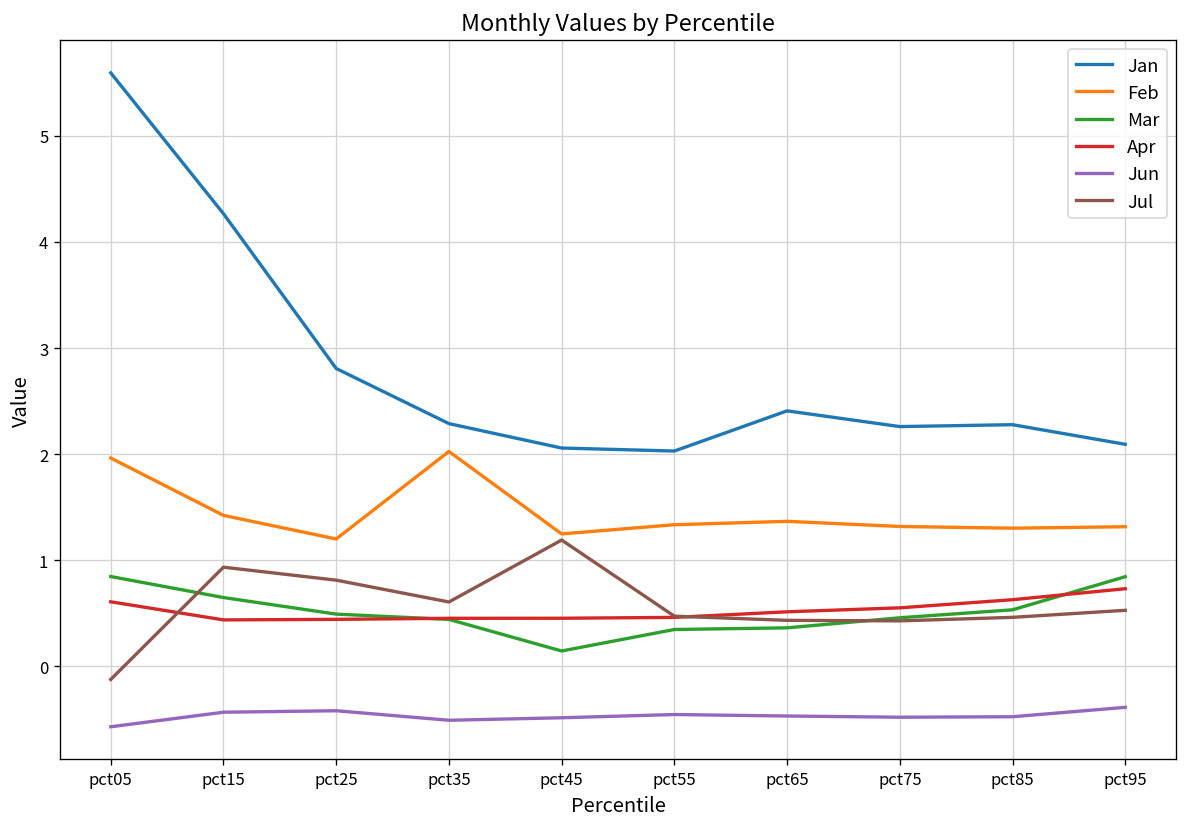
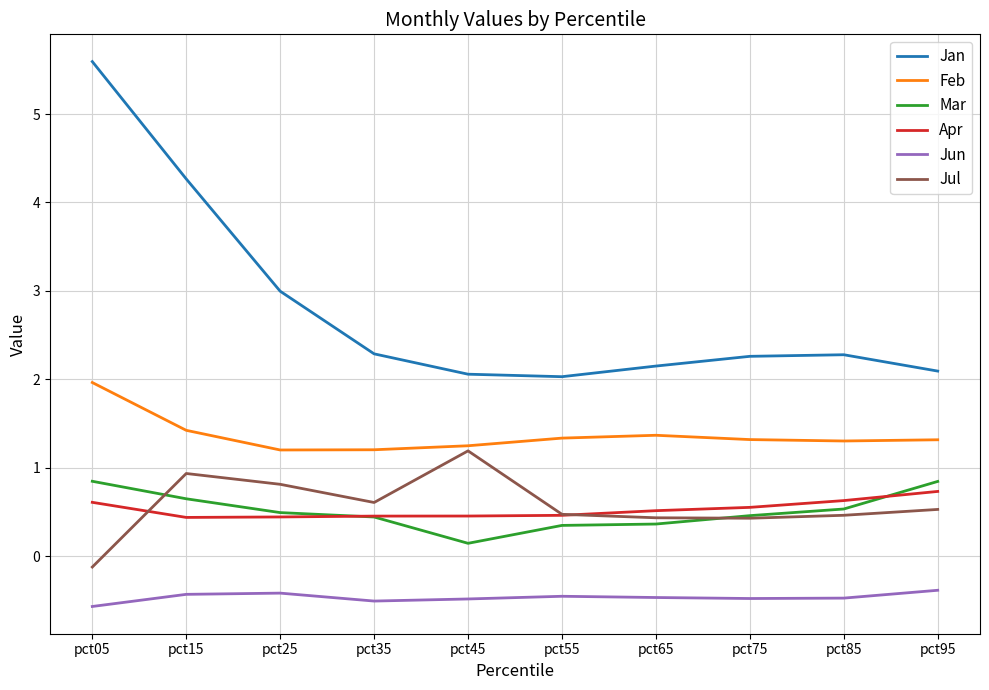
Jan, pct25: 2.8 -> 3.0
Feb, pct35: 2.0 -> 1.2
Jan, pct65: 2.4 -> 2.1
